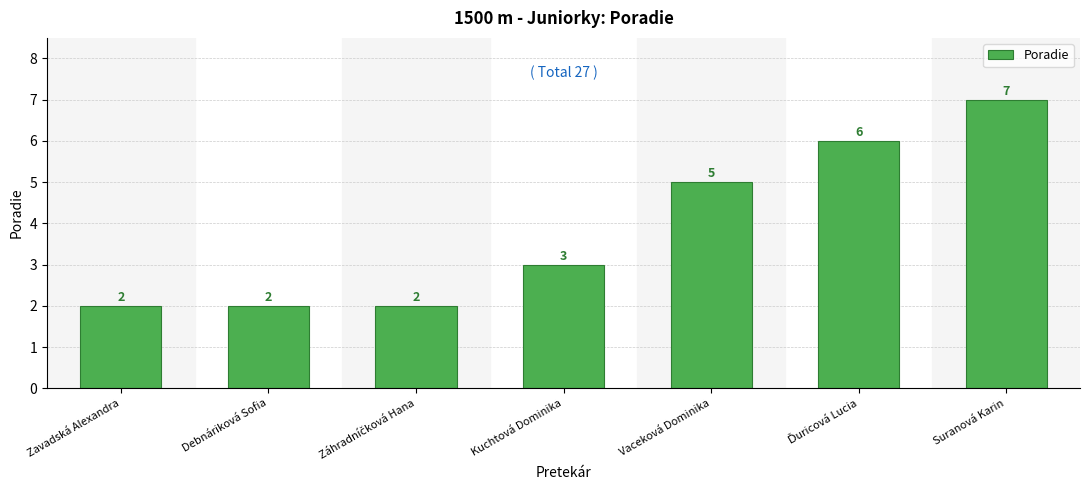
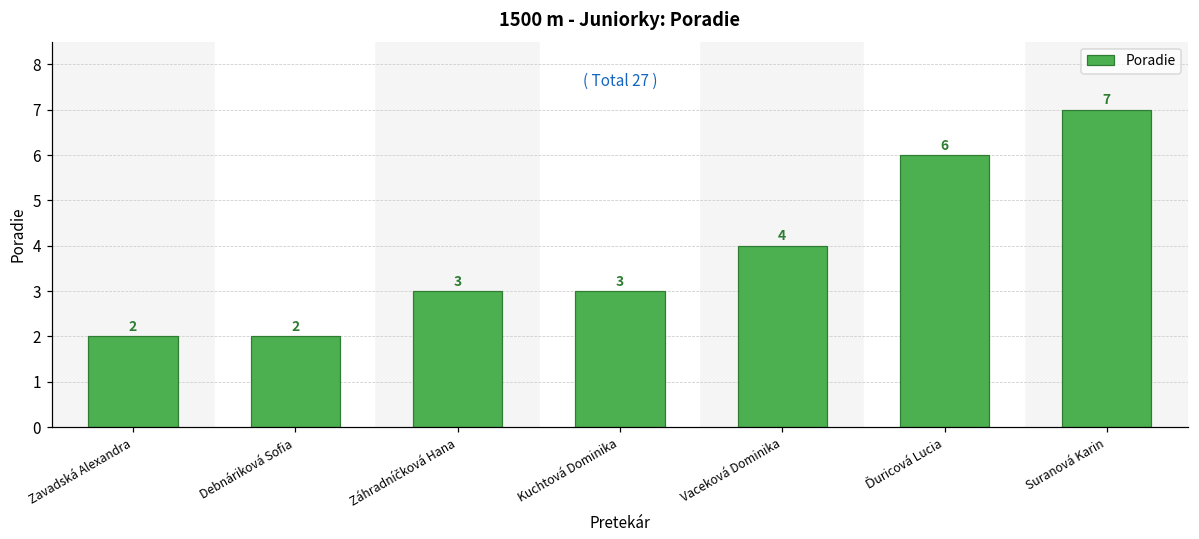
Záhradníčková Hana: 2 -> 3
Vaceková Dominika: 5 -> 4
